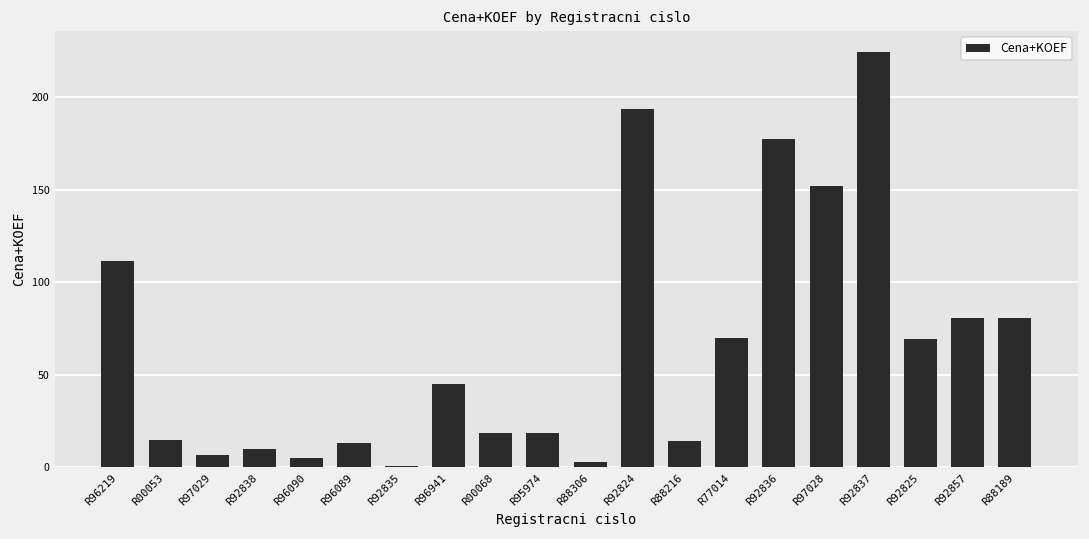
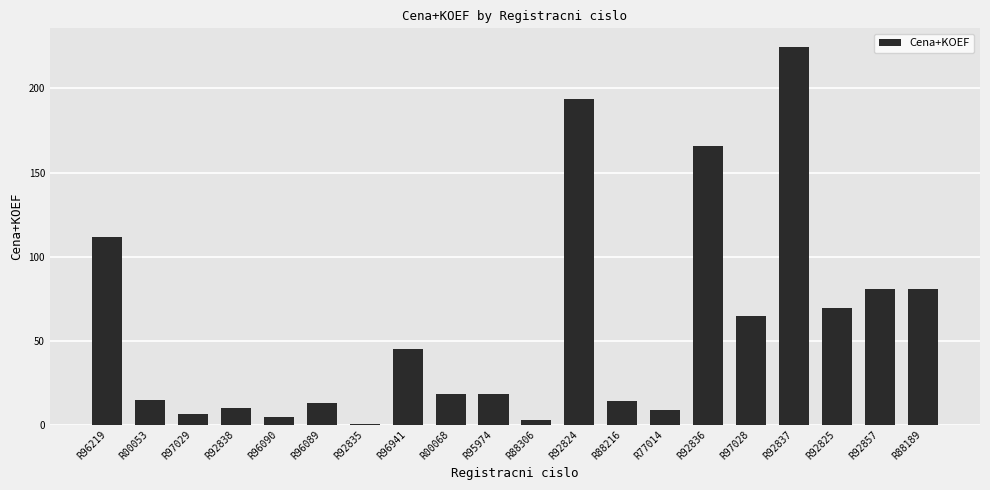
R77014: 70 -> 9
R92836: 177 -> 166
R97028: 152 -> 65
